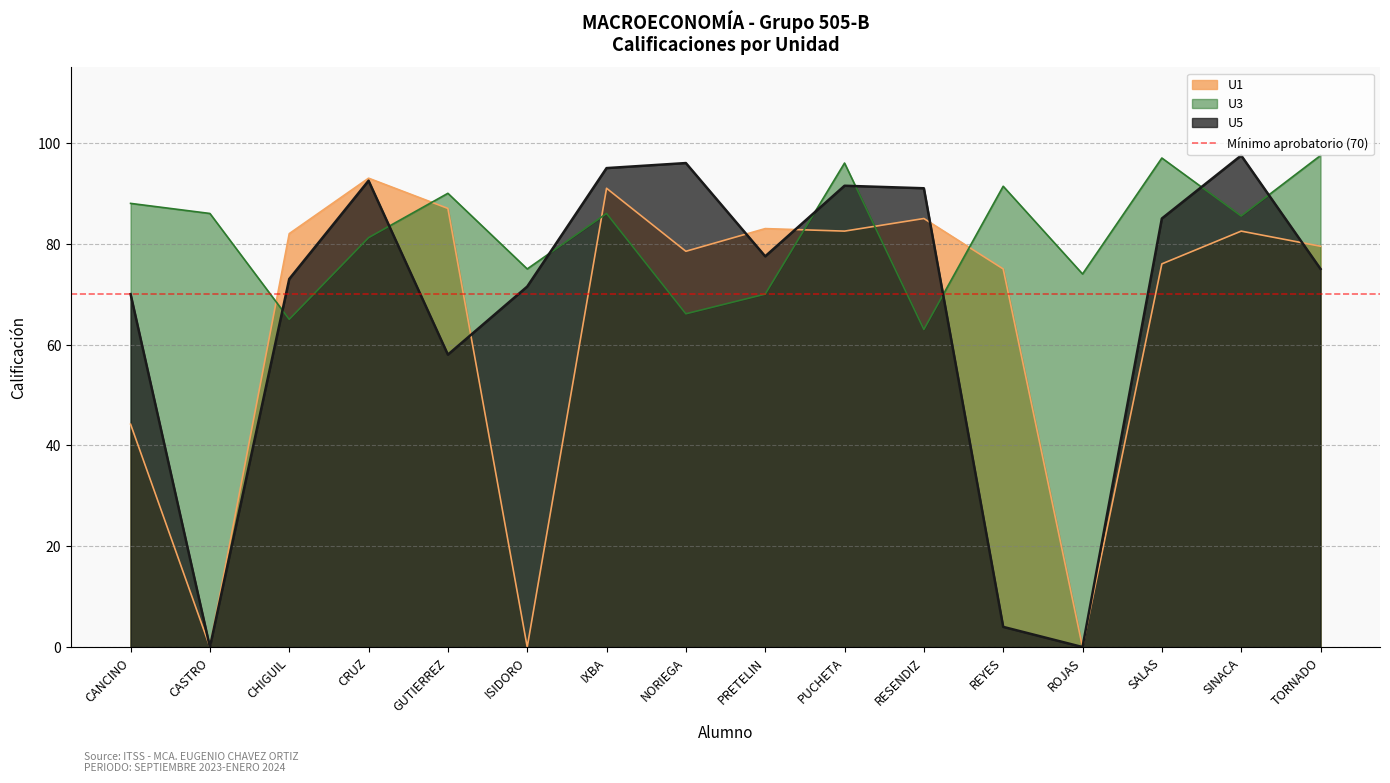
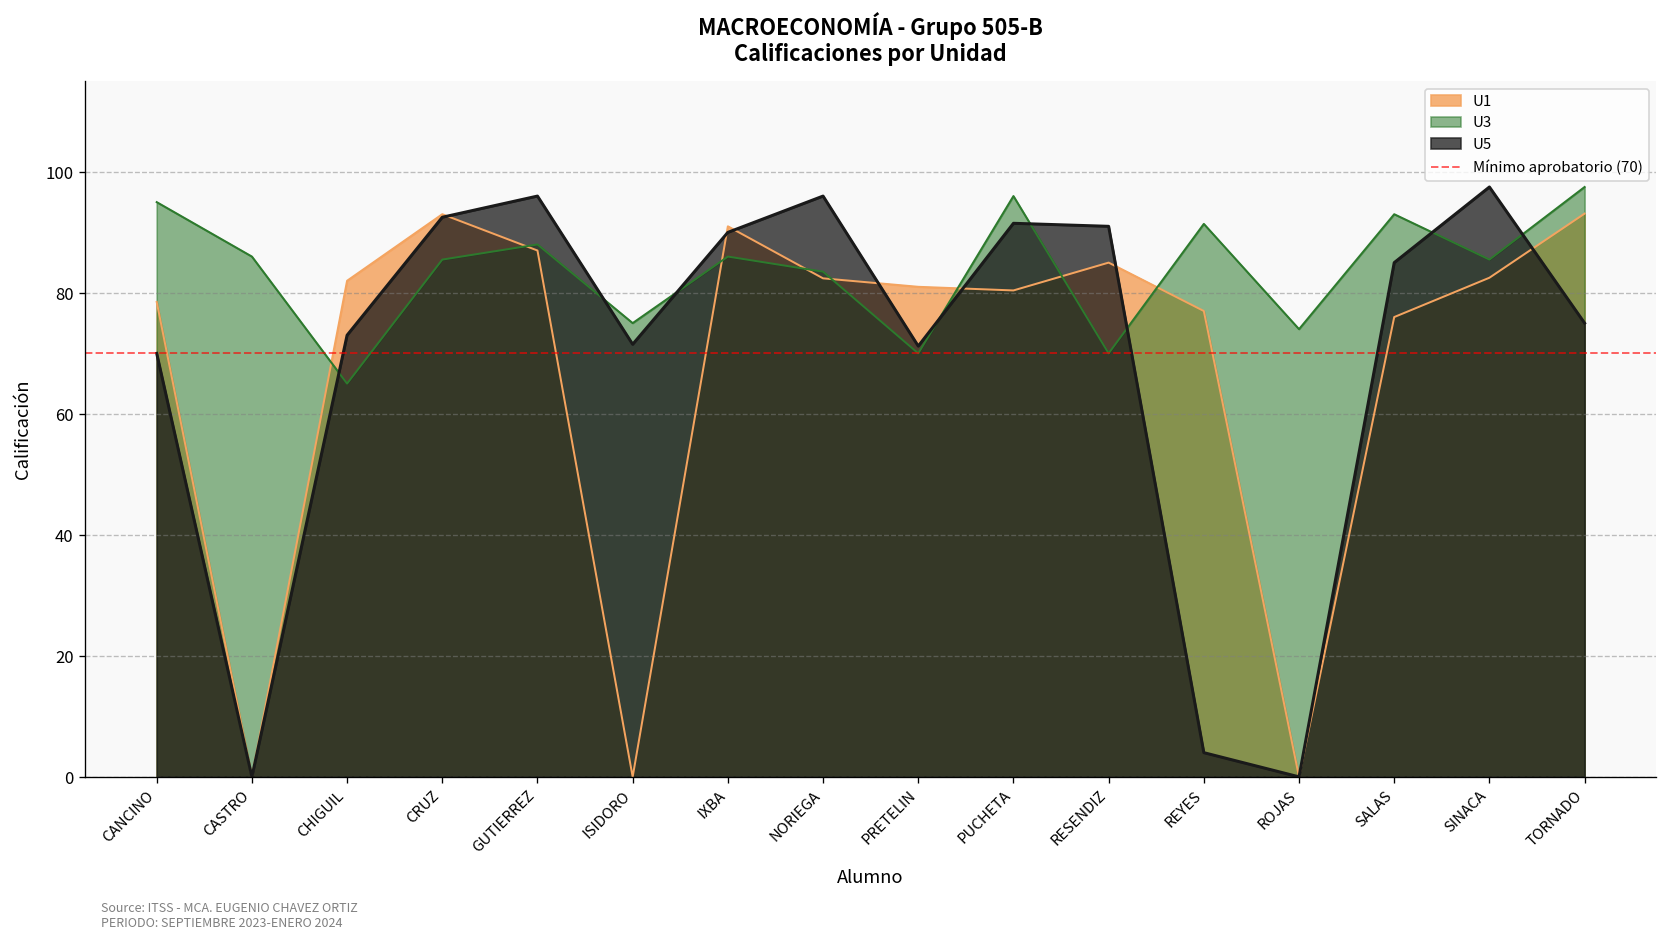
U1, CANCINO: 44 -> 79
U3, CANCINO: 88 -> 95
U3, CRUZ: 81 -> 86
U3, GUTIERREZ: 90 -> 88
U5, GUTIERREZ: 58 -> 96
U5, IXBA: 95 -> 90
U1, NORIEGA: 79 -> 82
U3, NORIEGA: 66 -> 84
U1, PRETELIN: 83 -> 81
U5, PRETELIN: 78 -> 71
U1, PUCHETA: 83 -> 80
U3, RESENDIZ: 63 -> 70
U1, REYES: 75 -> 77
U3, SALAS: 97 -> 93
U1, TORNADO: 80 -> 93
